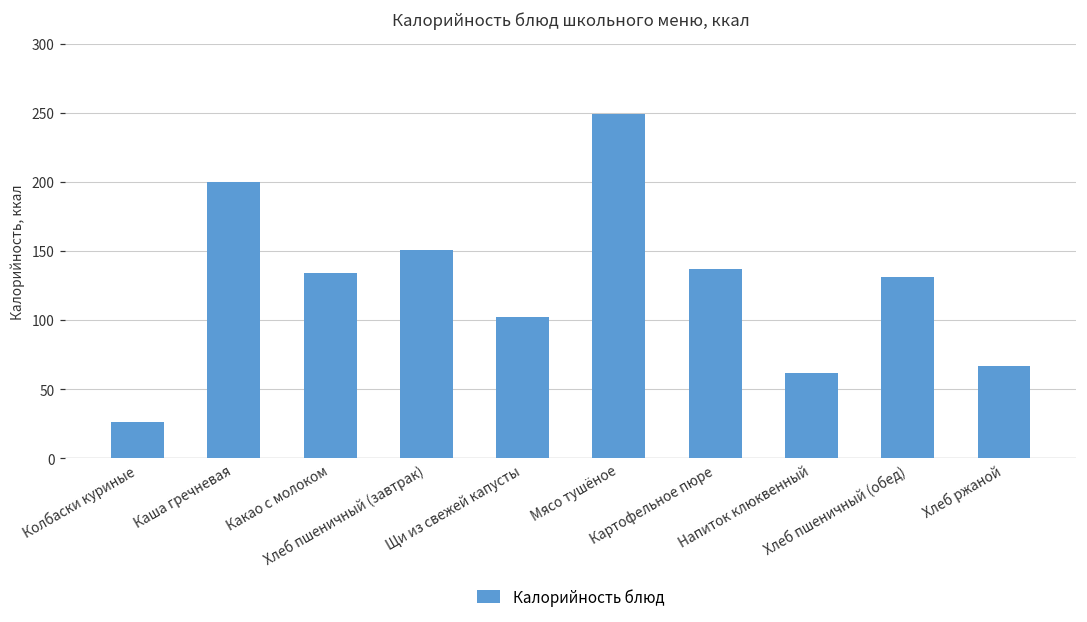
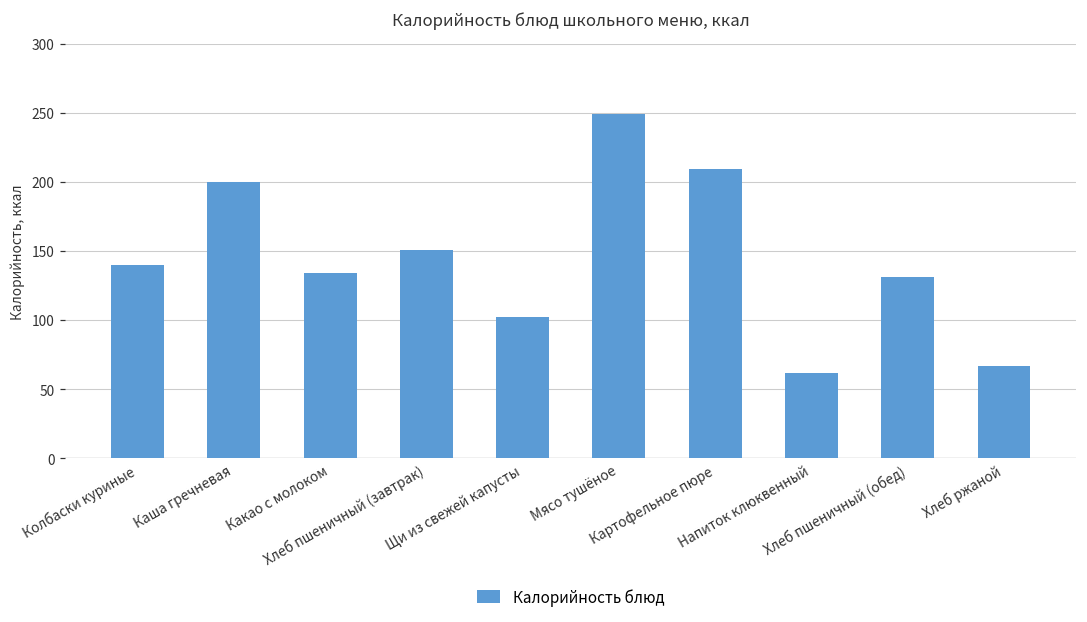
Колбаски куриные: 26 -> 140
Картофельное пюре: 137 -> 209
